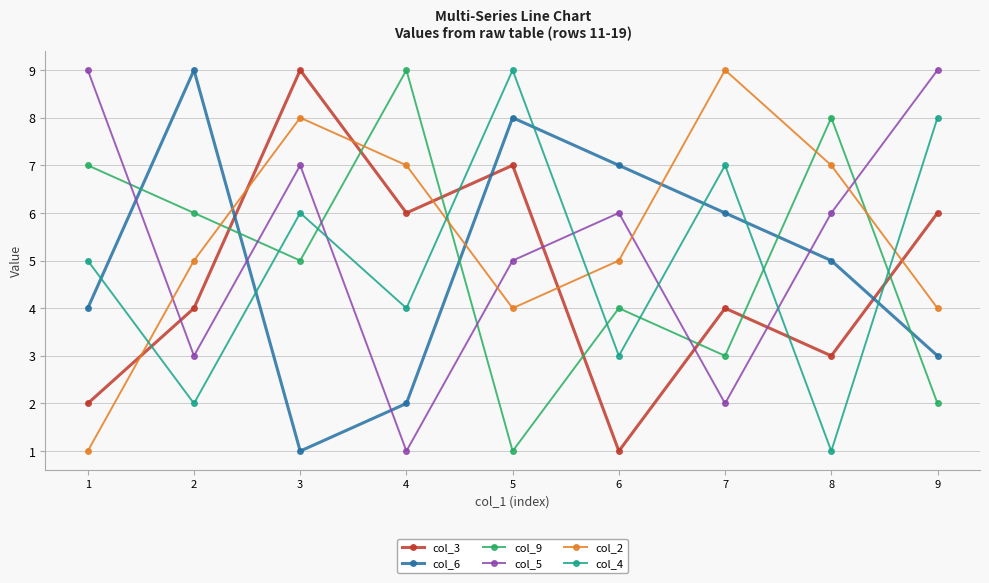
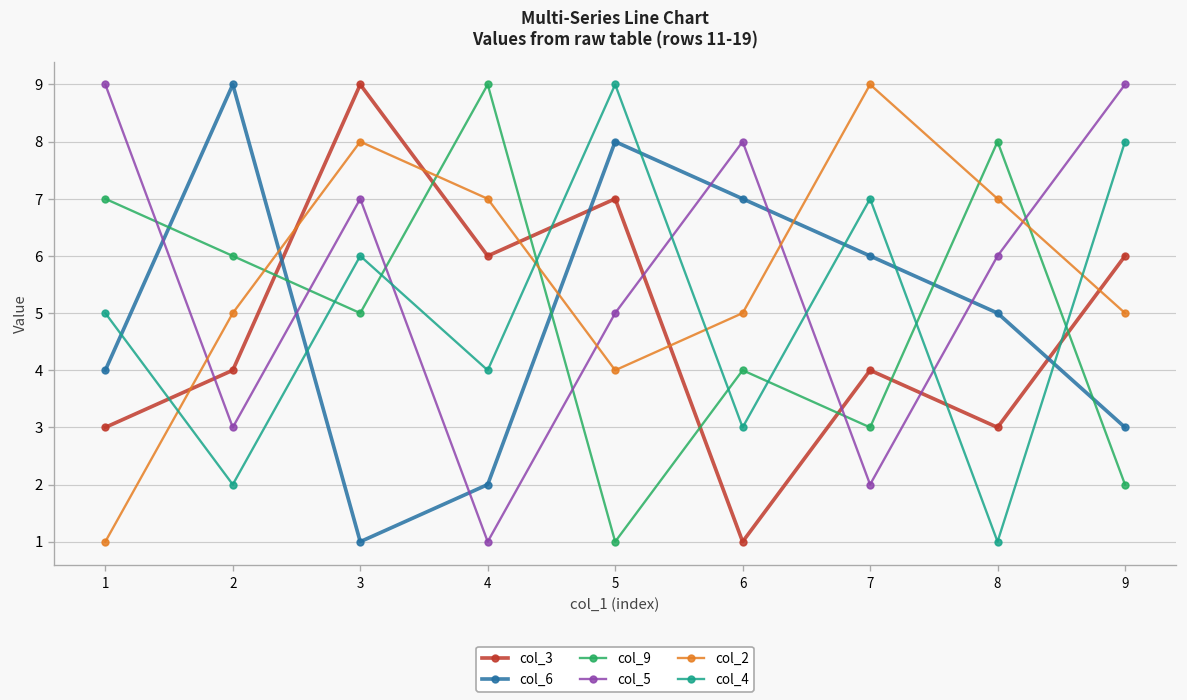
col_3, 1: 2 -> 3
col_5, 6: 6 -> 8
col_2, 9: 4 -> 5
